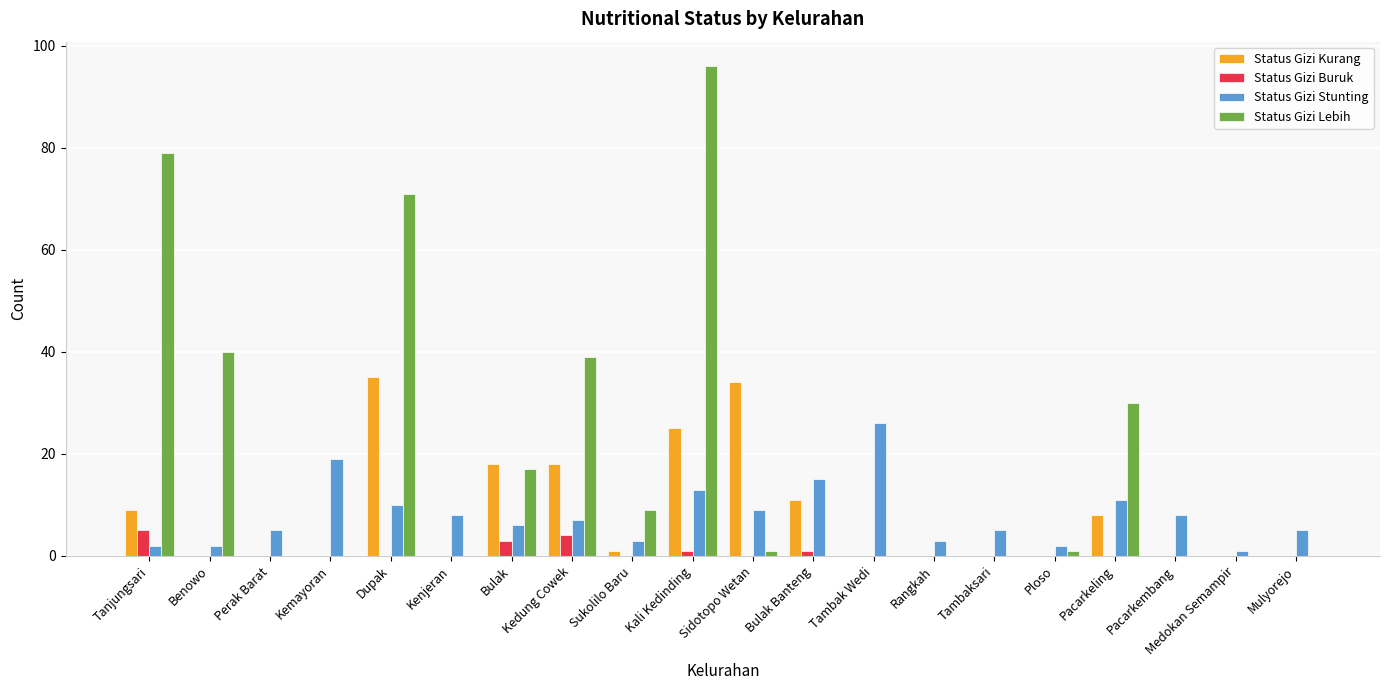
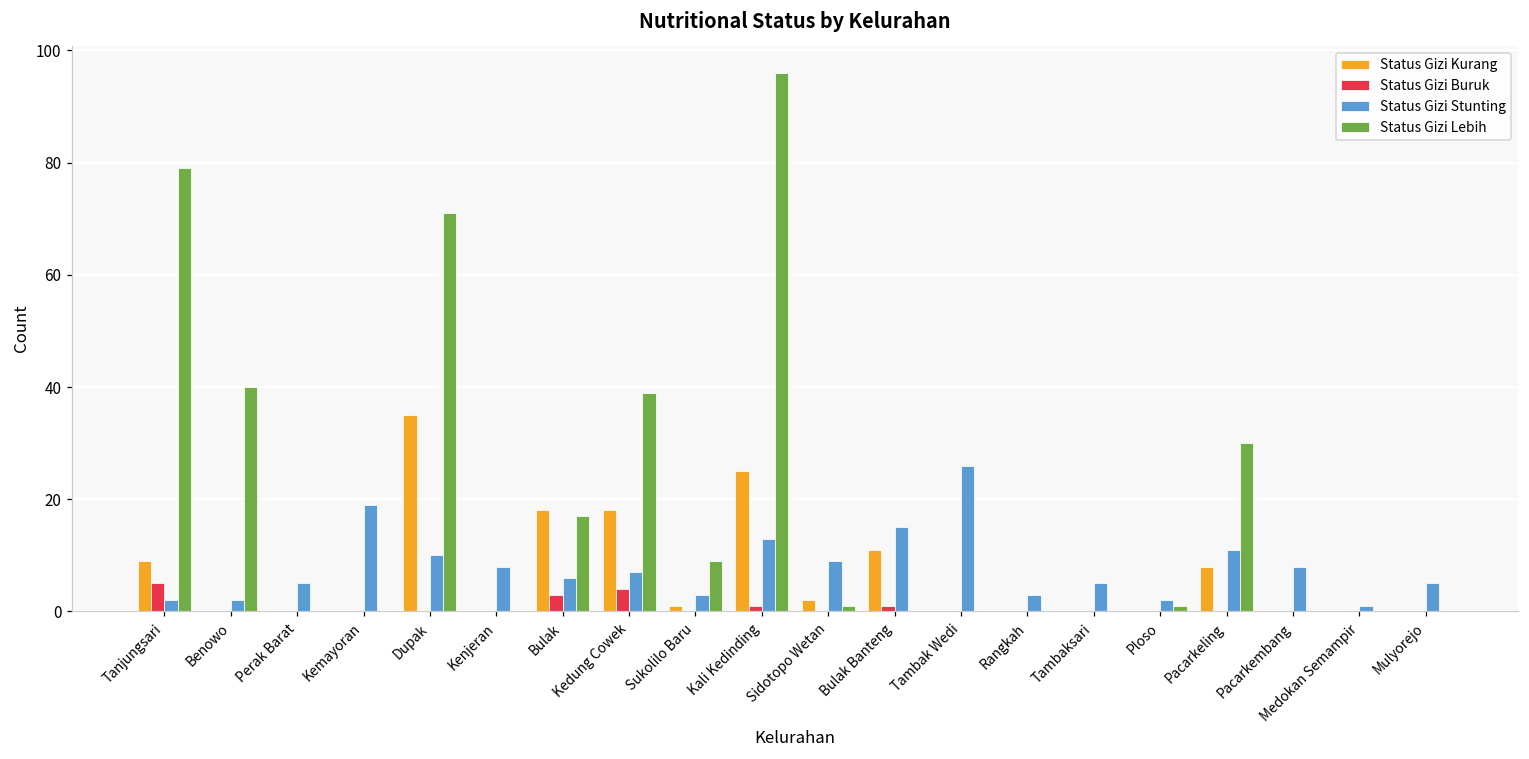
Status Gizi Kurang, Sidotopo Wetan: 34 -> 2
